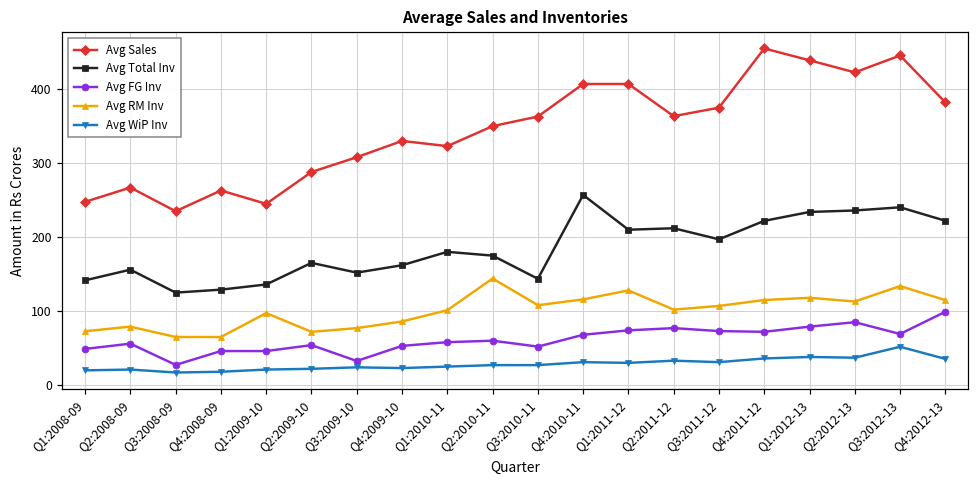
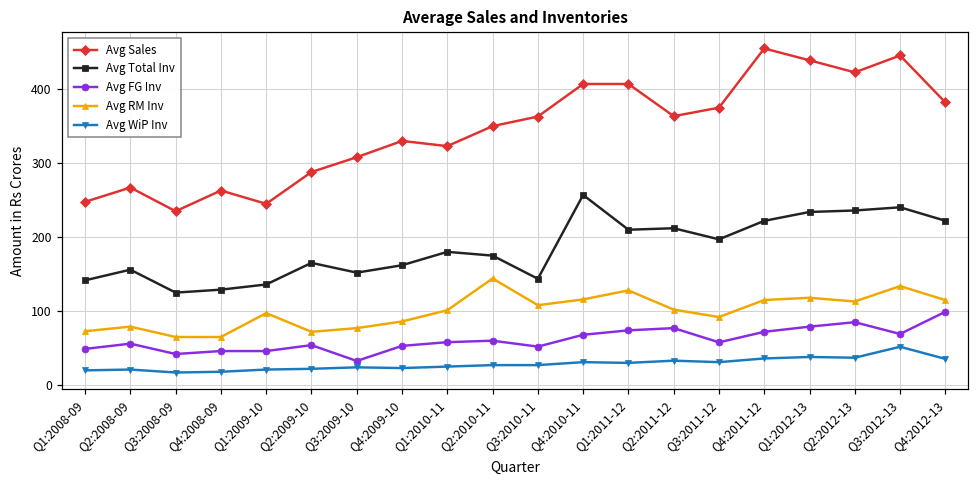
Avg FG Inv, Q3:2008-09: 30 -> 40
Avg FG Inv, Q3:2011-12: 70 -> 60
Avg RM Inv, Q3:2011-12: 110 -> 90
